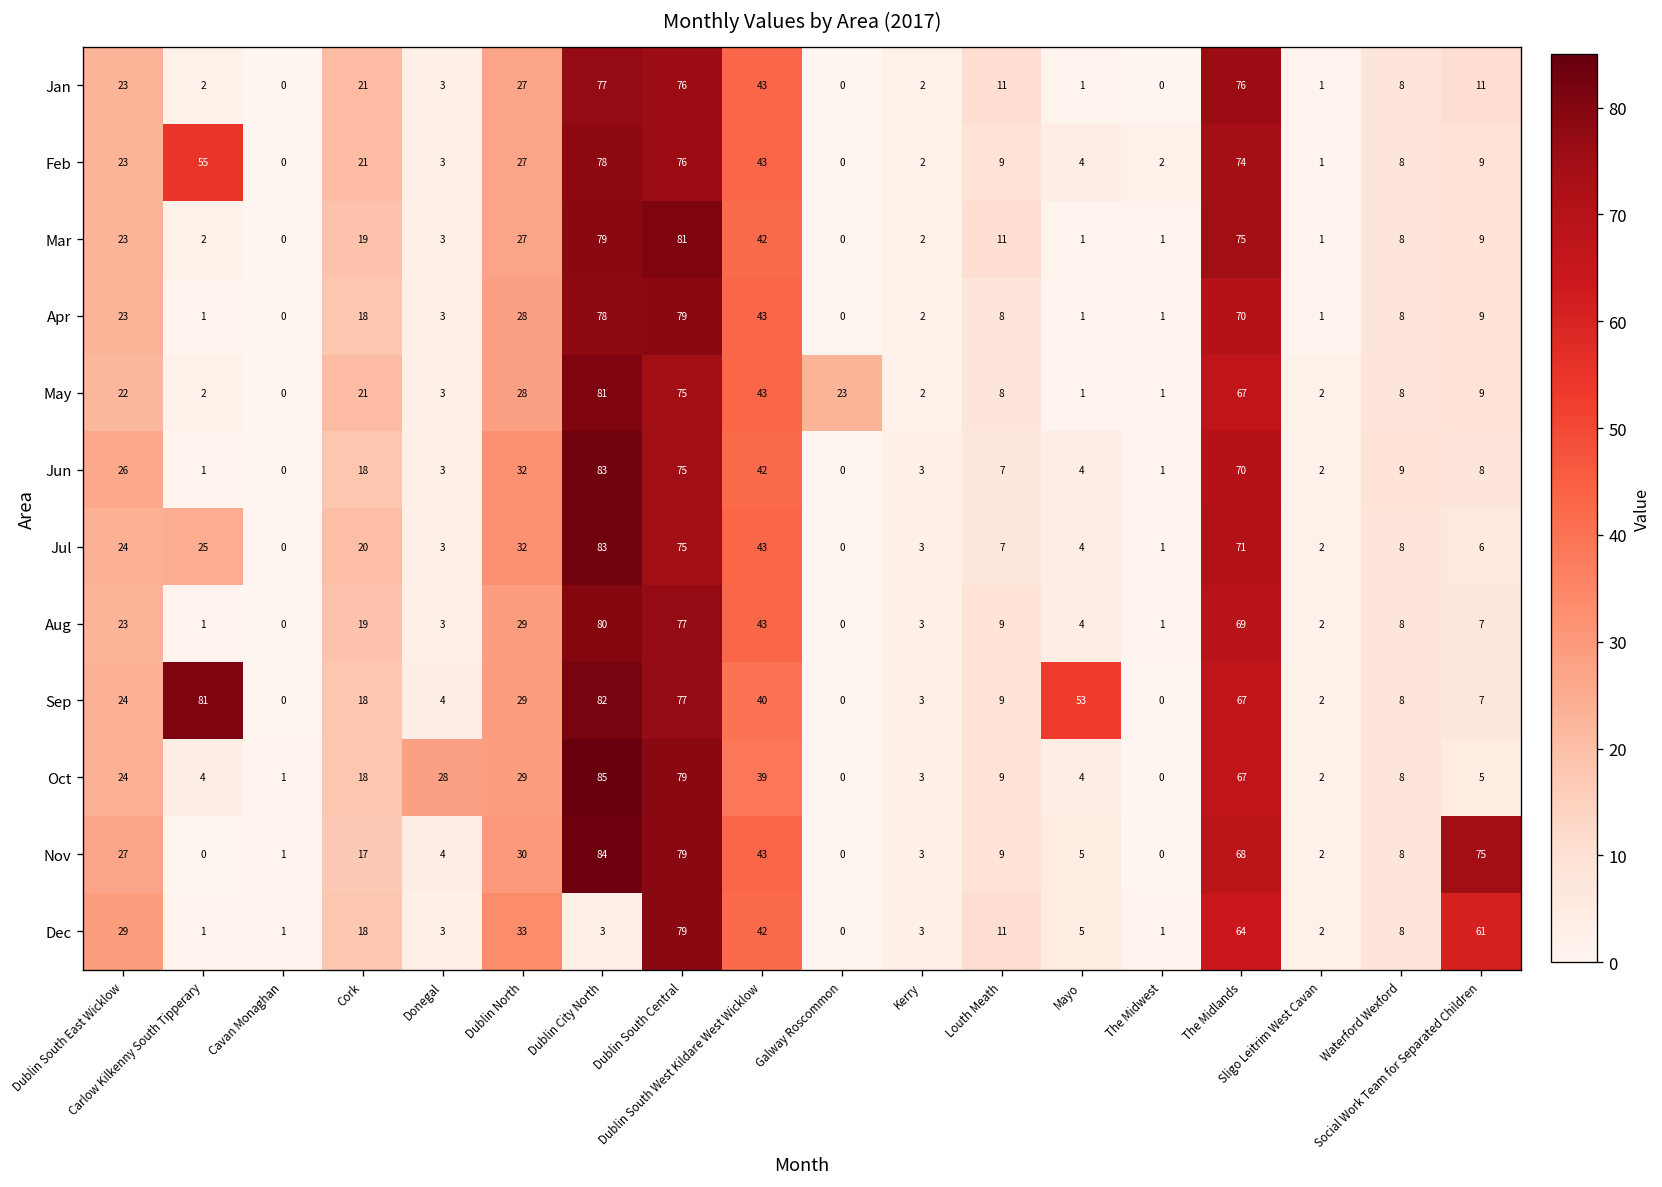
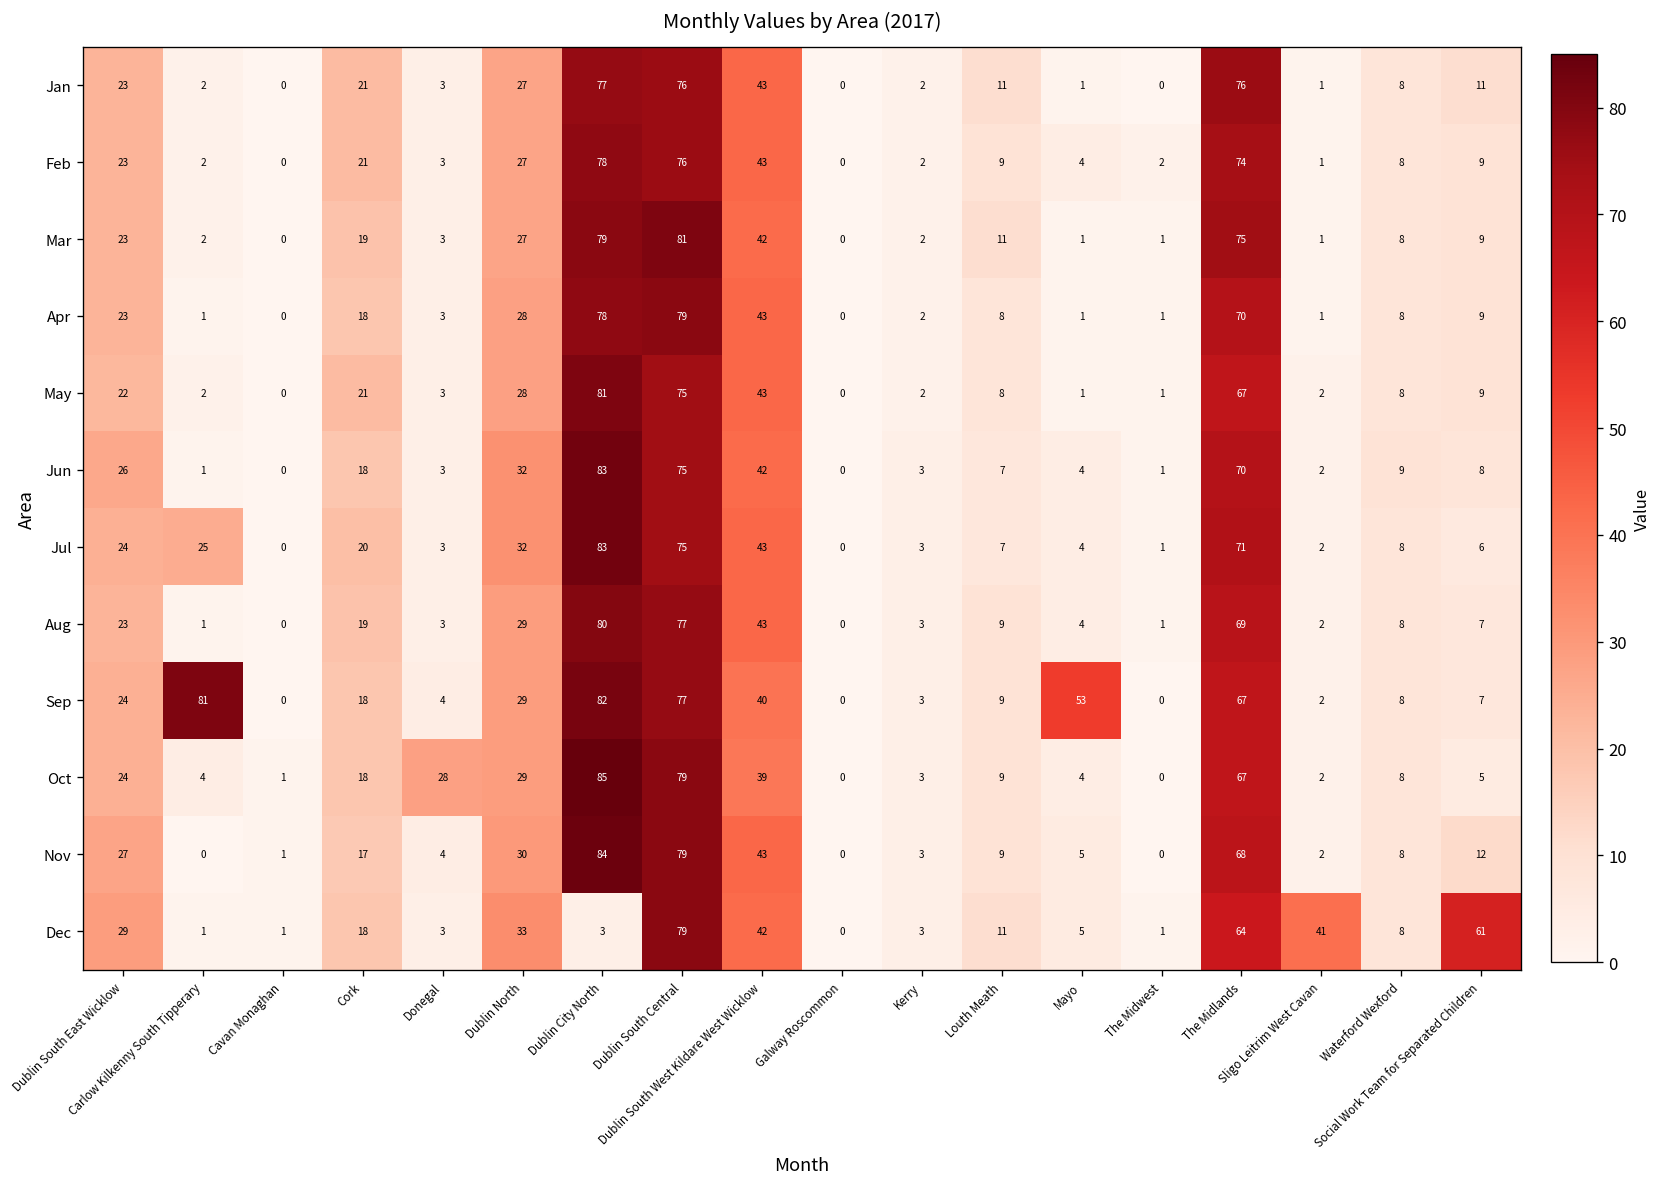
Feb, Carlow Kilkenny South Tipperary: 55 -> 2
May, Galway Roscommon: 23 -> 0
Nov, Social Work Team for Separated Children: 75 -> 12
Dec, Sligo Leitrim West Cavan: 2 -> 41
